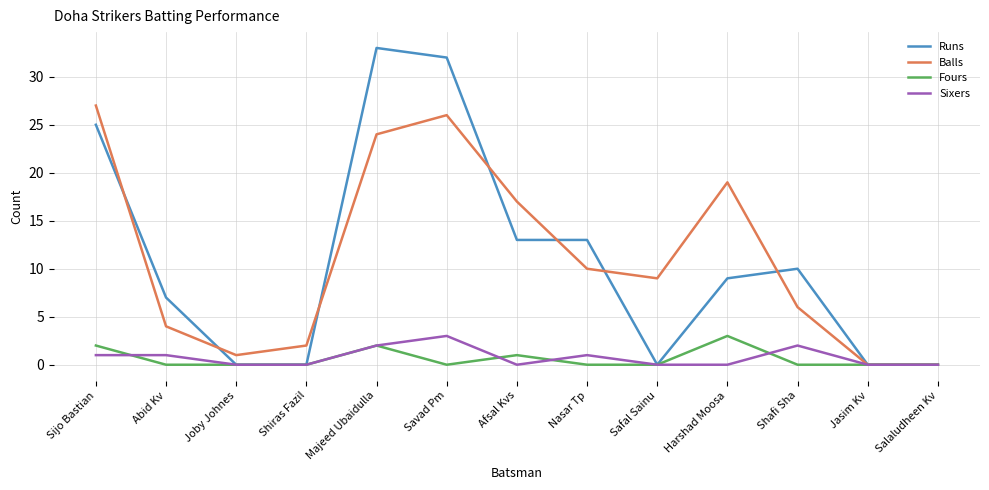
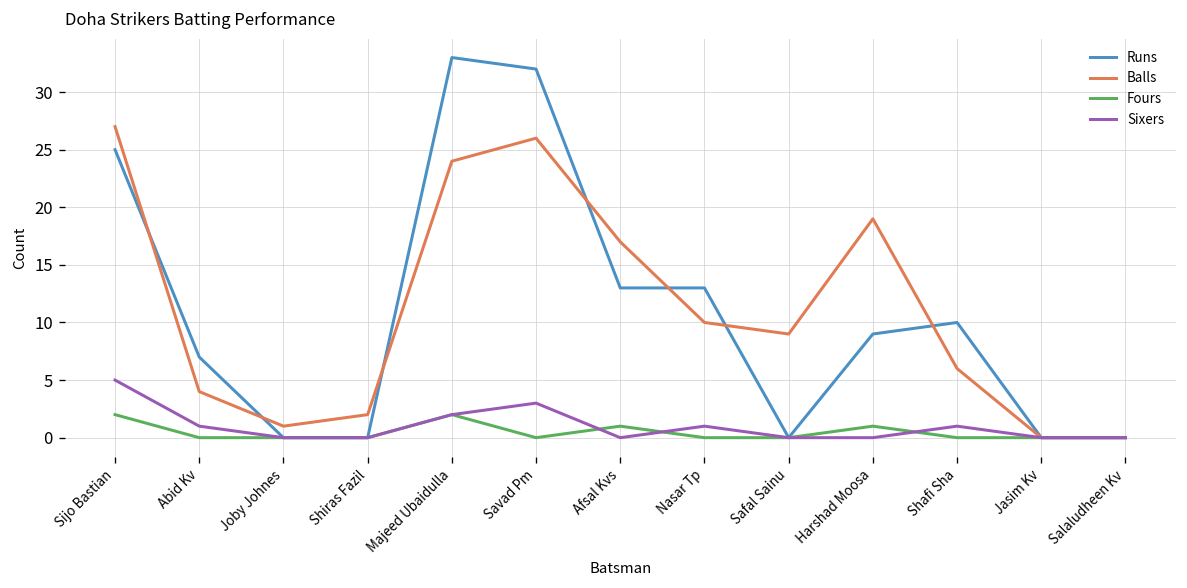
Sixers, Sijo Bastian: 1 -> 5
Fours, Harshad Moosa: 3 -> 1
Sixers, Shafi Sha: 2 -> 1
